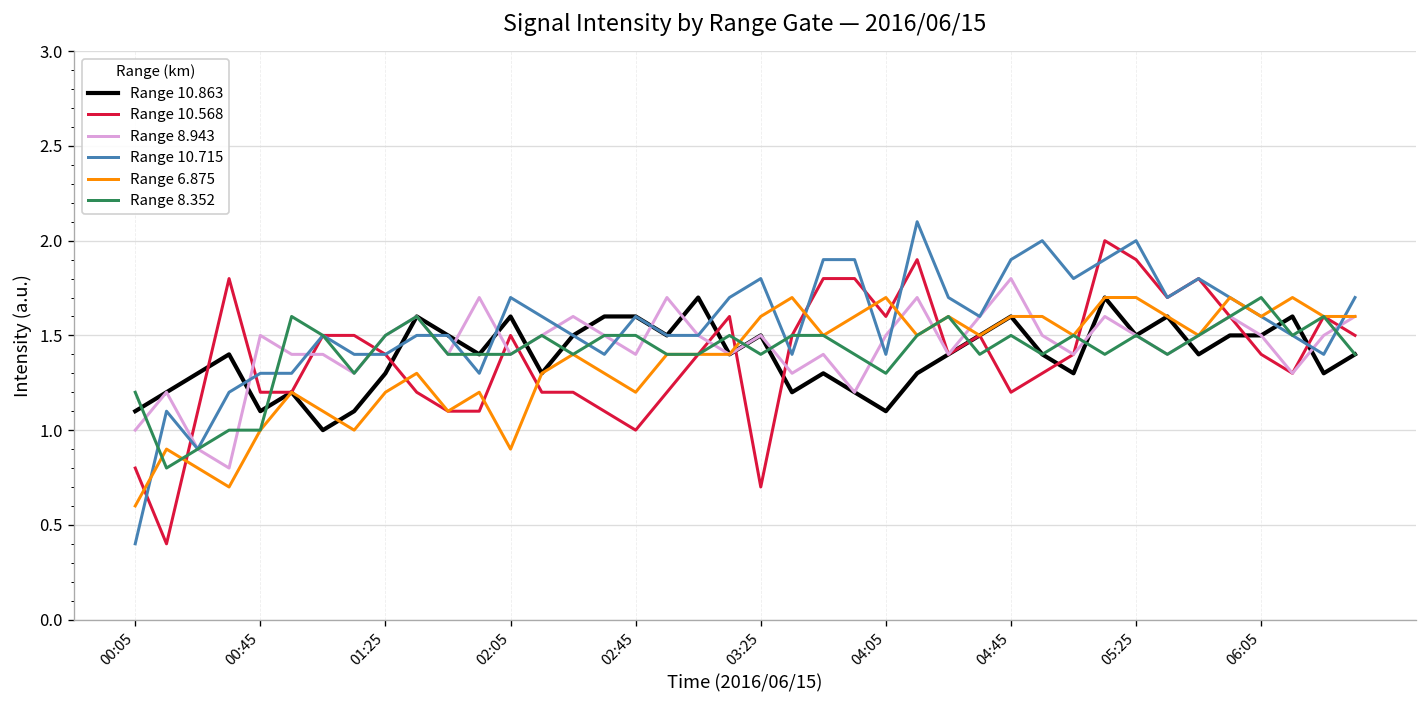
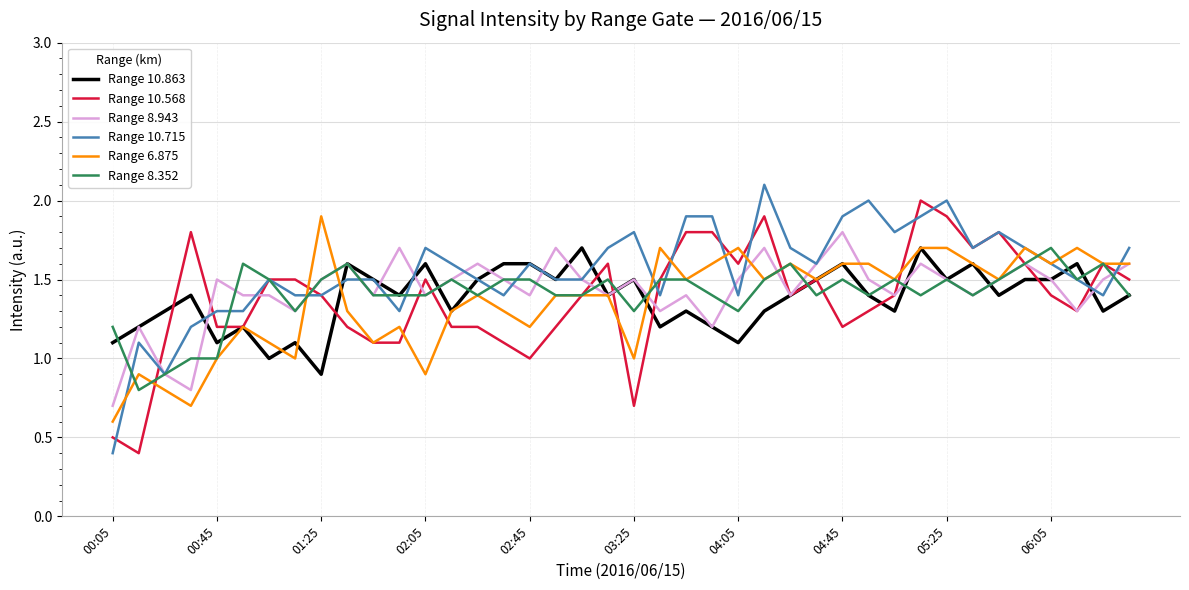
Range 10.568, 00:05: 0.8 -> 0.5
Range 8.943, 00:05: 1.0 -> 0.7
Range 10.863, 01:25: 1.3 -> 0.9
Range 6.875, 01:25: 1.2 -> 1.9
Range 6.875, 03:25: 1.6 -> 1.0
Range 8.352, 03:25: 1.4 -> 1.3
